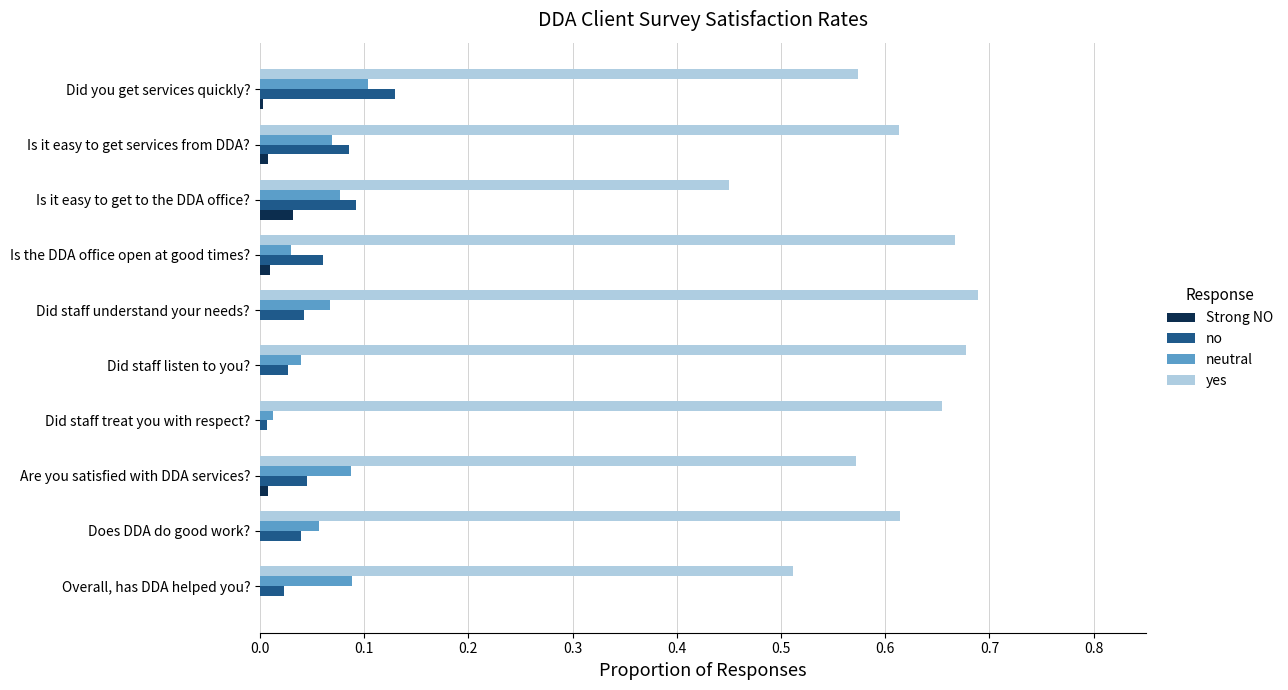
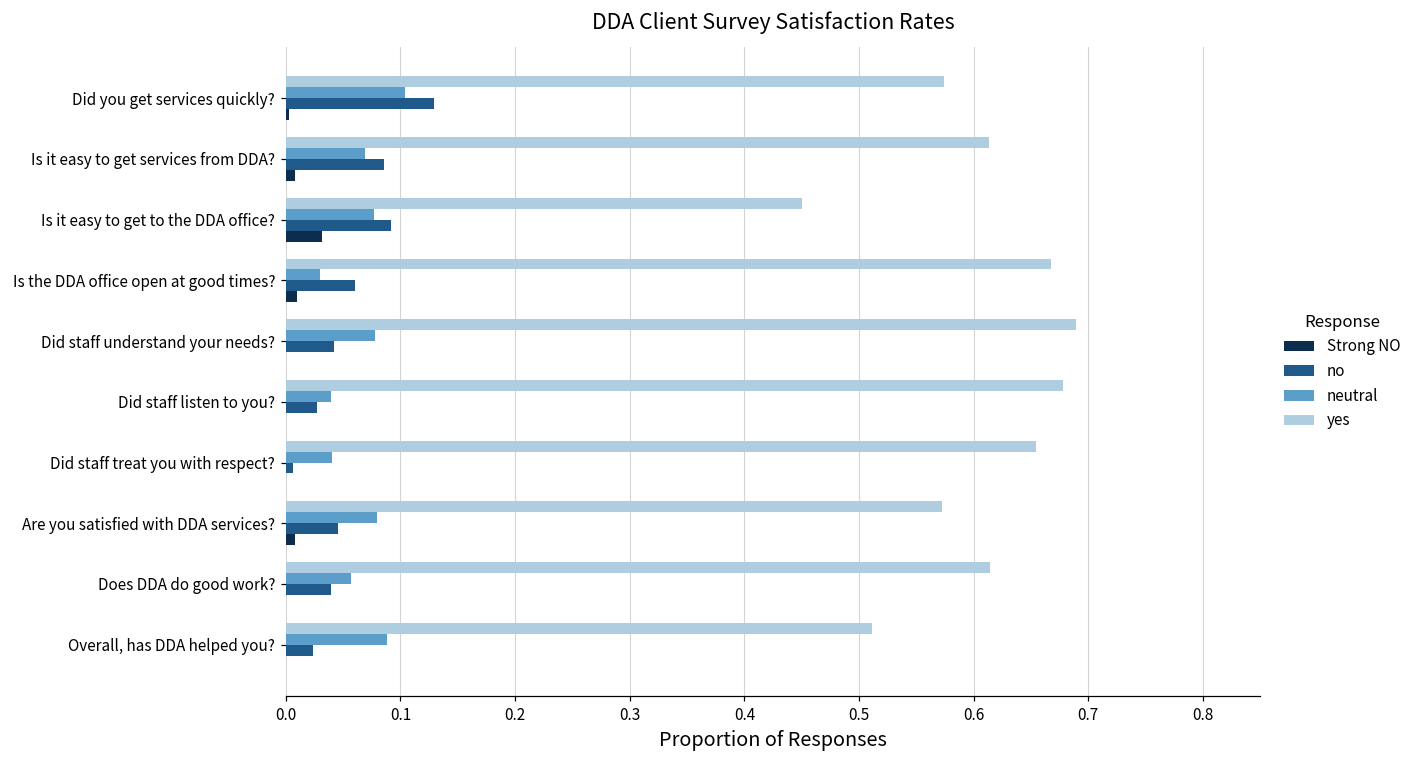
neutral, Did staff understand your needs?: 0.067 -> 0.078
neutral, Did staff treat you with respect?: 0.013 -> 0.040
neutral, Are you satisfied with DDA services?: 0.087 -> 0.079
